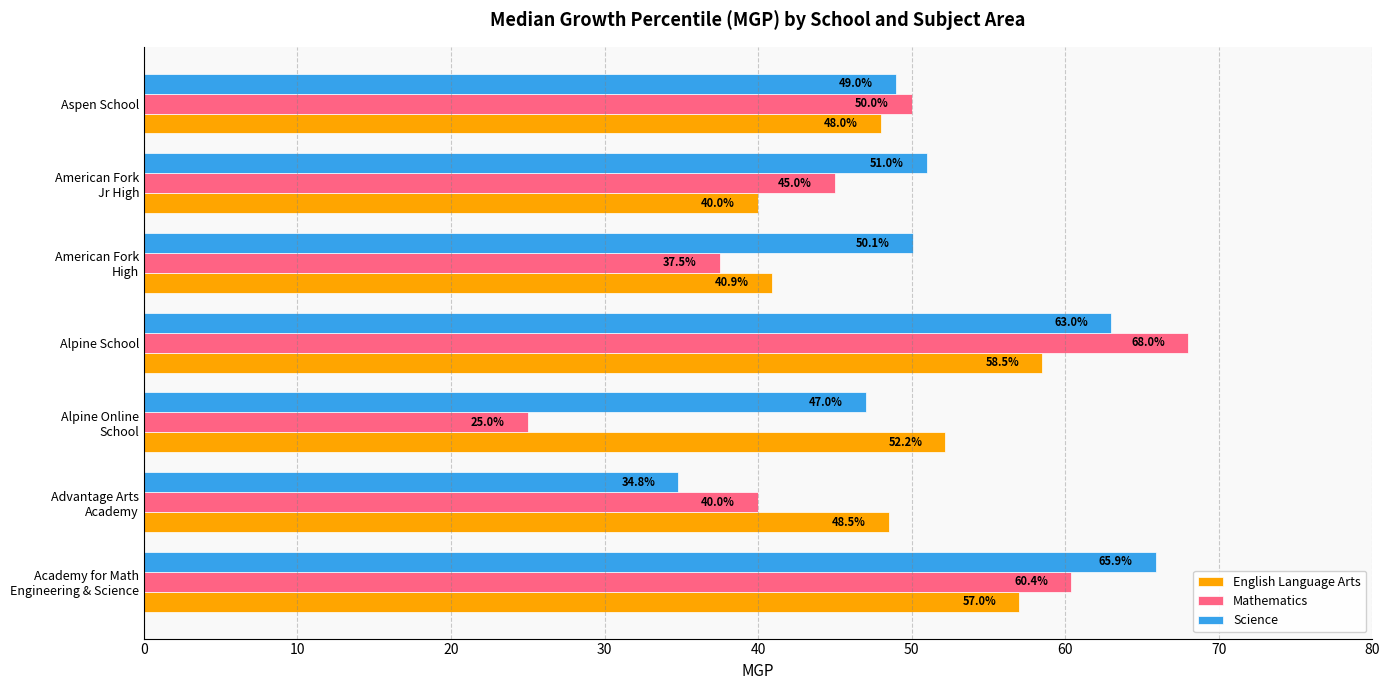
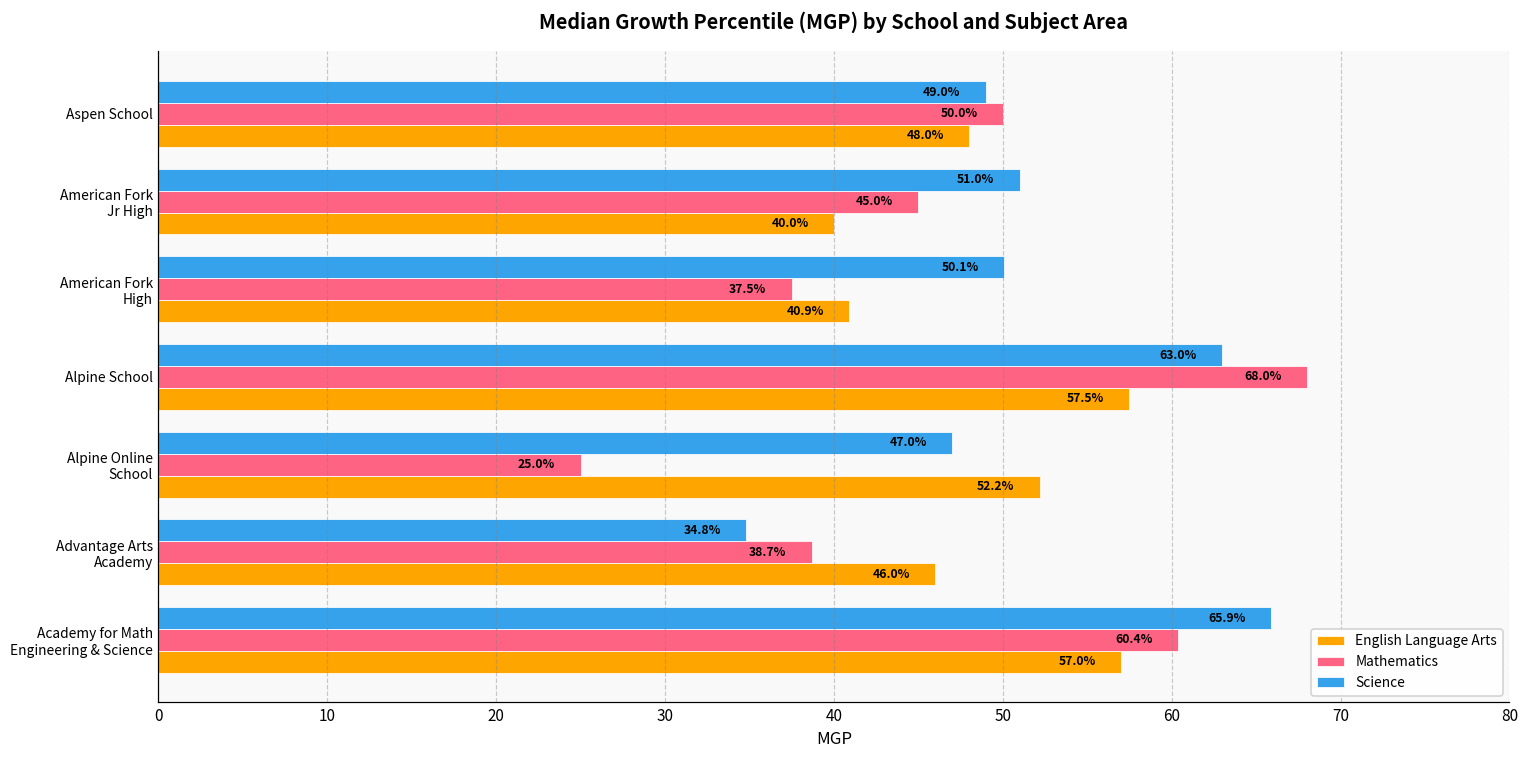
English Language Arts, Alpine School: 58.5% -> 57.5%
Mathematics, Advantage Arts Academy: 40.0% -> 38.7%
English Language Arts, Advantage Arts Academy: 48.5% -> 46.0%
